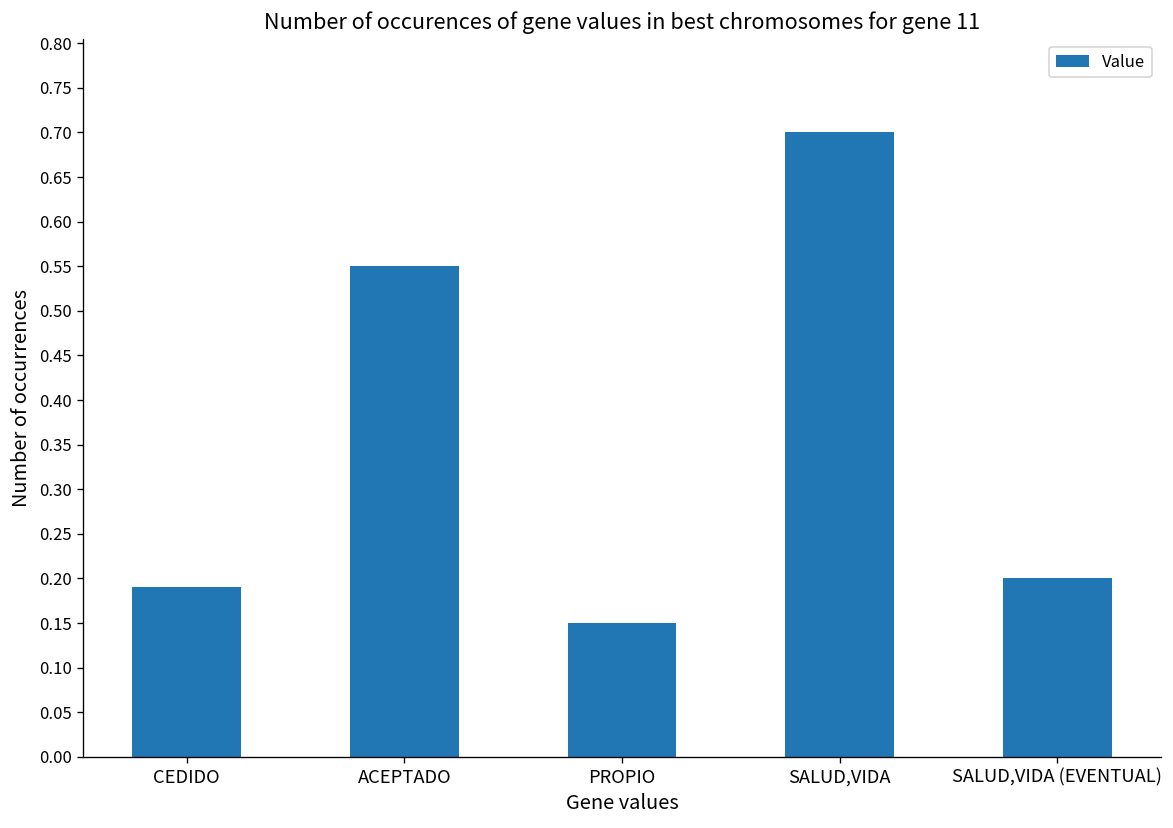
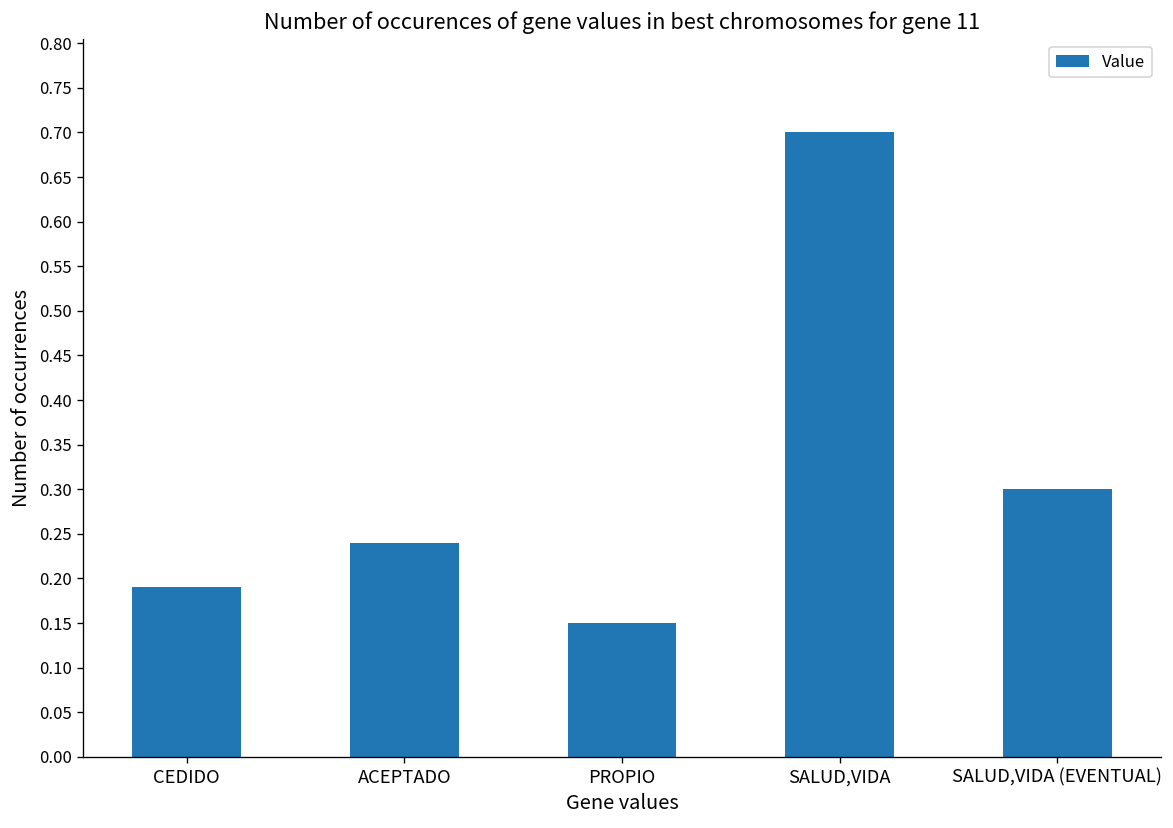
ACEPTADO: 0.55 -> 0.24
SALUD,VIDA (EVENTUAL): 0.2 -> 0.3
